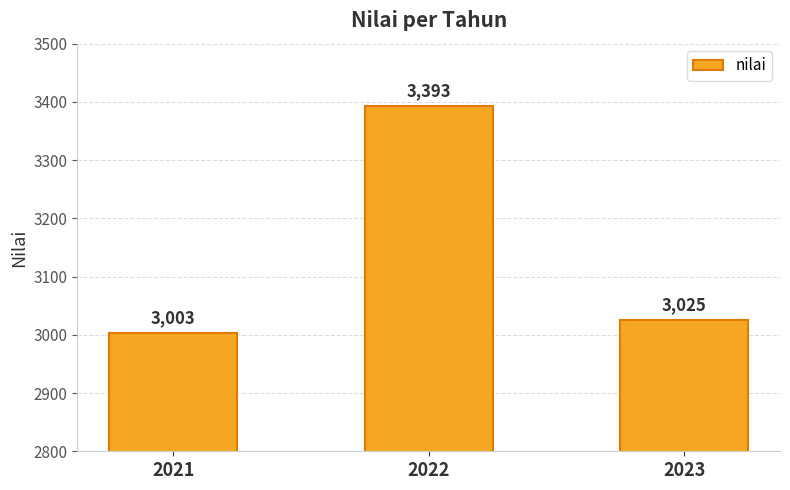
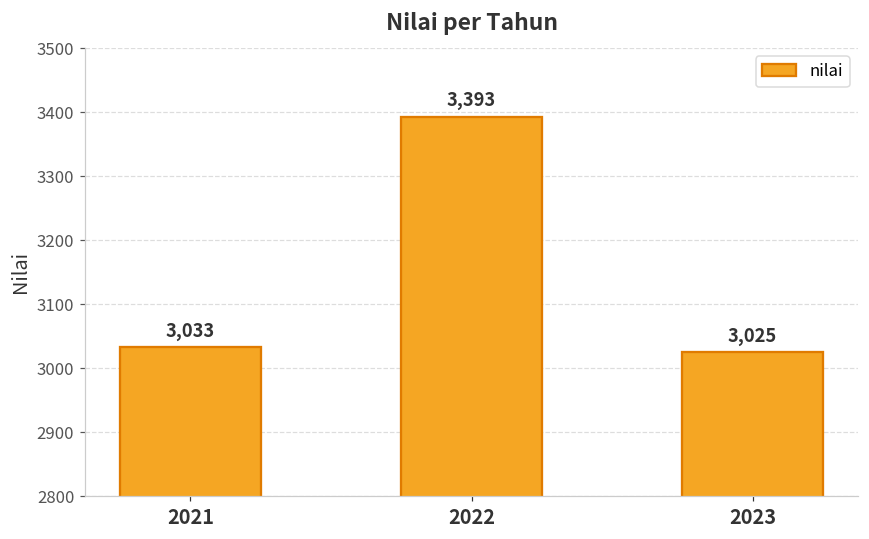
2021: 3,003 -> 3,033
